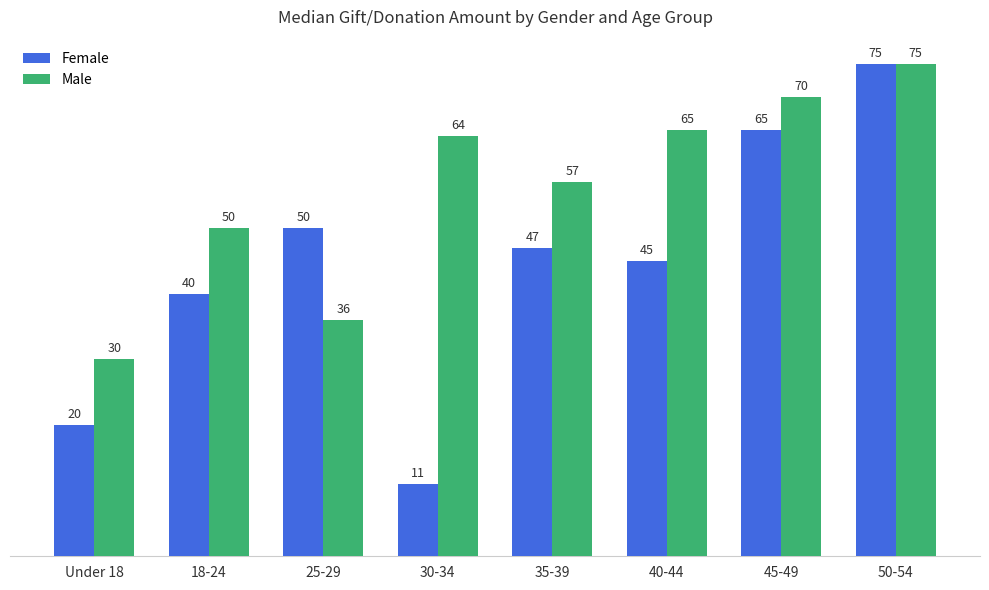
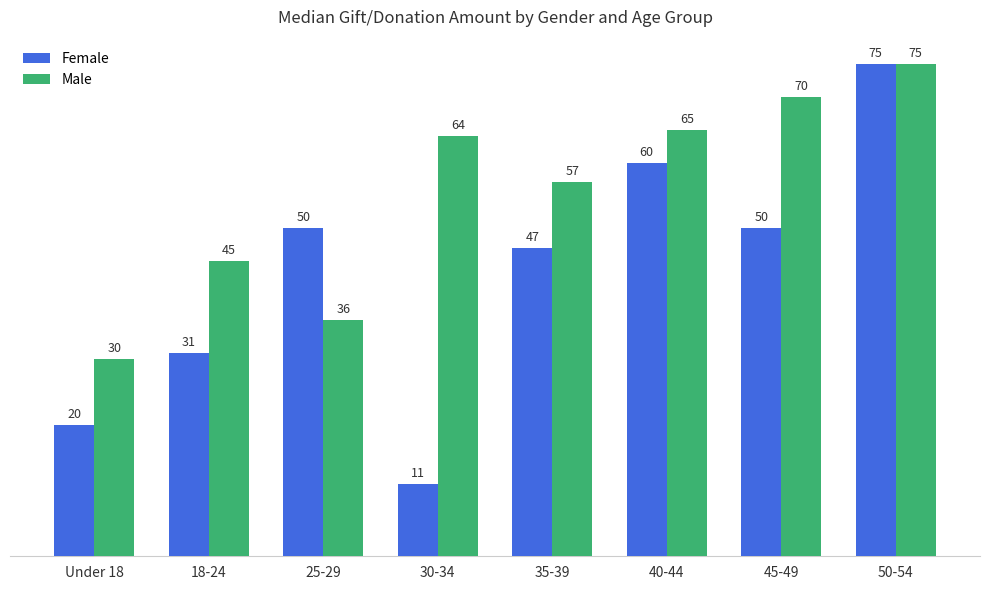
Female, 18-24: 40 -> 31
Male, 18-24: 50 -> 45
Female, 40-44: 45 -> 60
Female, 45-49: 65 -> 50
